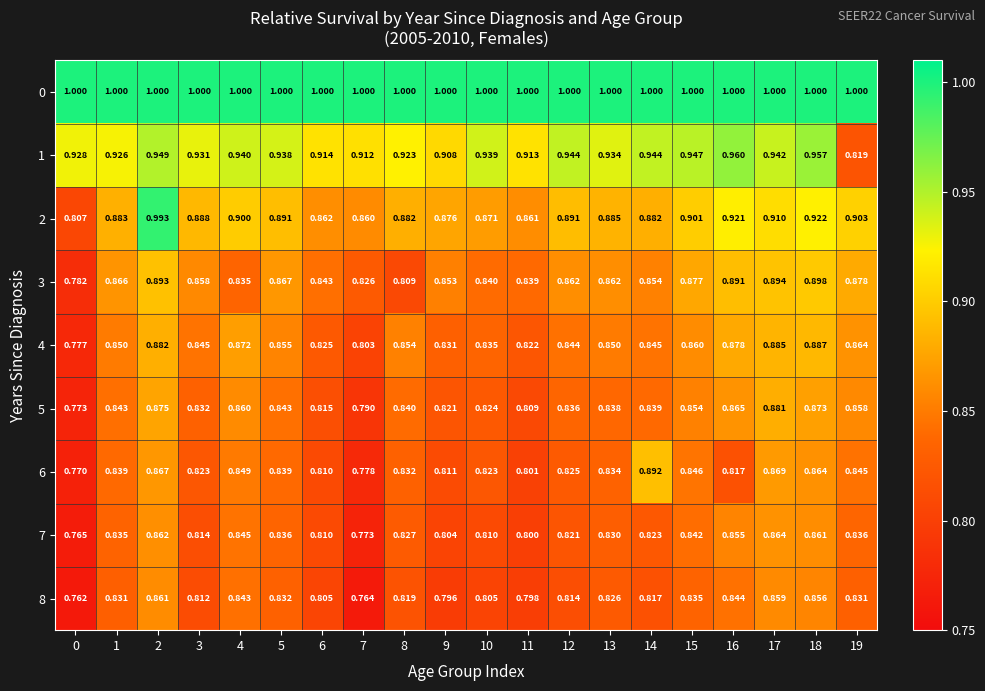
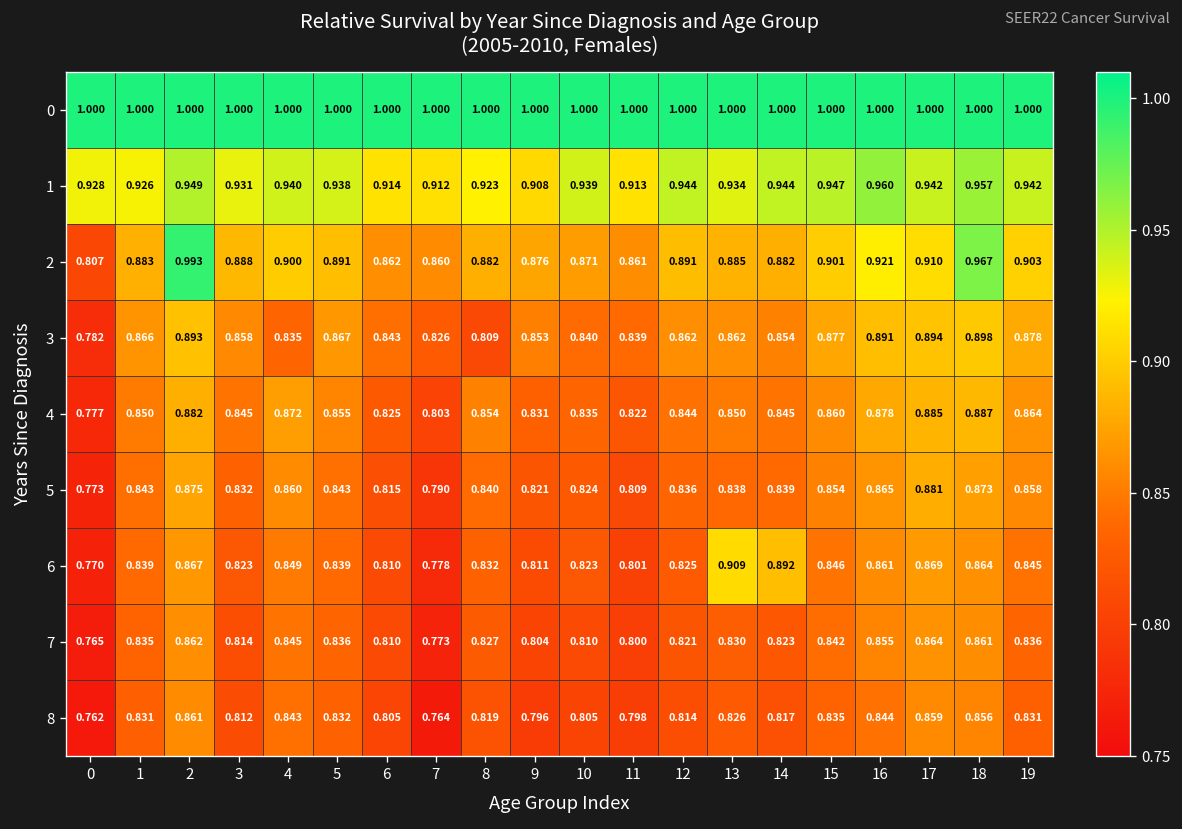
1, 19: 0.819 -> 0.942
2, 18: 0.922 -> 0.967
6, 13: 0.834 -> 0.909
6, 16: 0.817 -> 0.861
